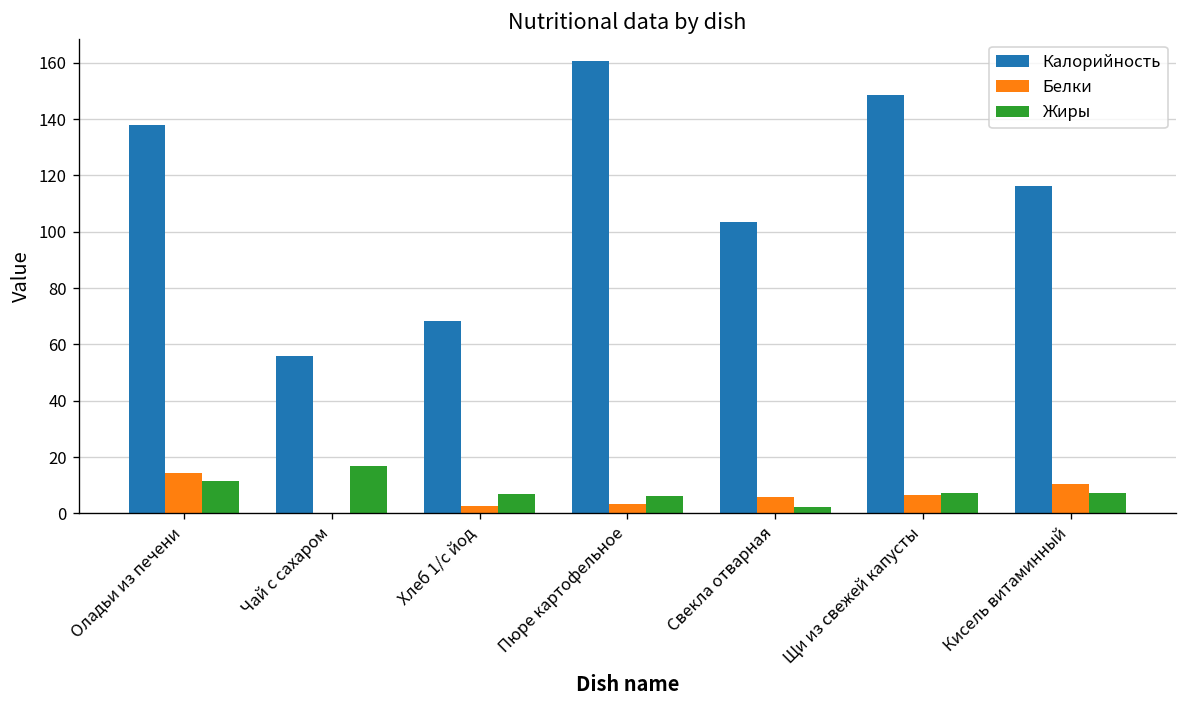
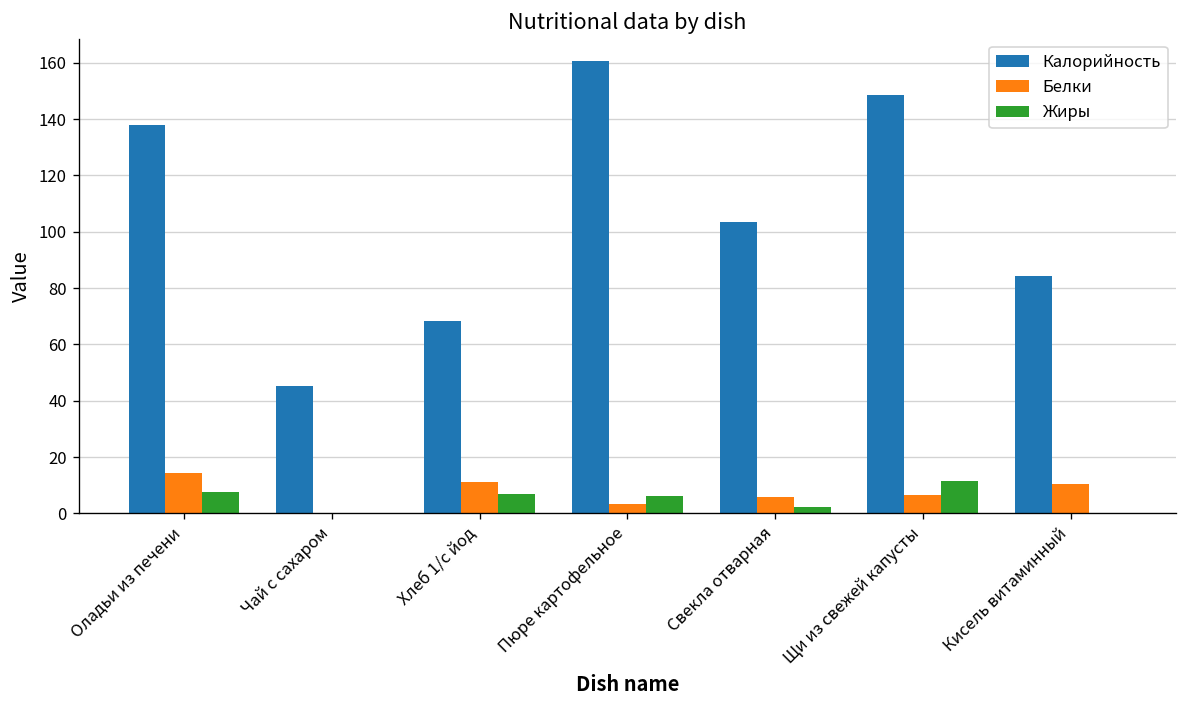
Жиры, Оладьи из печени: 11 -> 8
Калорийность, Чай с сахаром: 56 -> 45
Жиры, Чай с сахаром: 17 -> 0
Белки, Хлеб 1/с йод: 3 -> 11
Жиры, Щи из свежей капусты: 7 -> 11
Калорийность, Кисель витаминный: 116 -> 84
Жиры, Кисель витаминный: 7 -> 0
